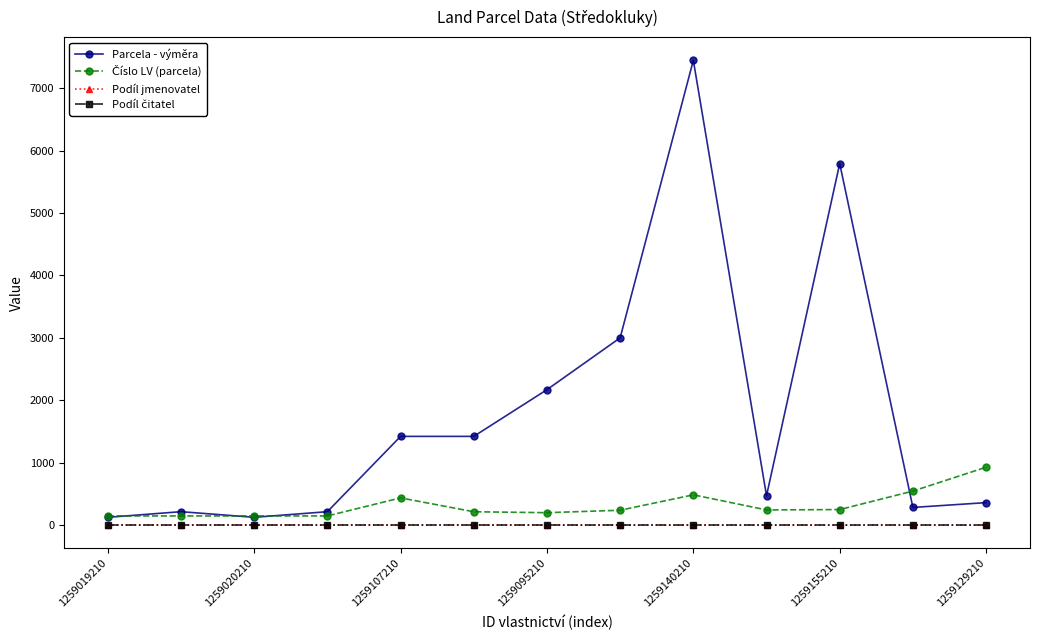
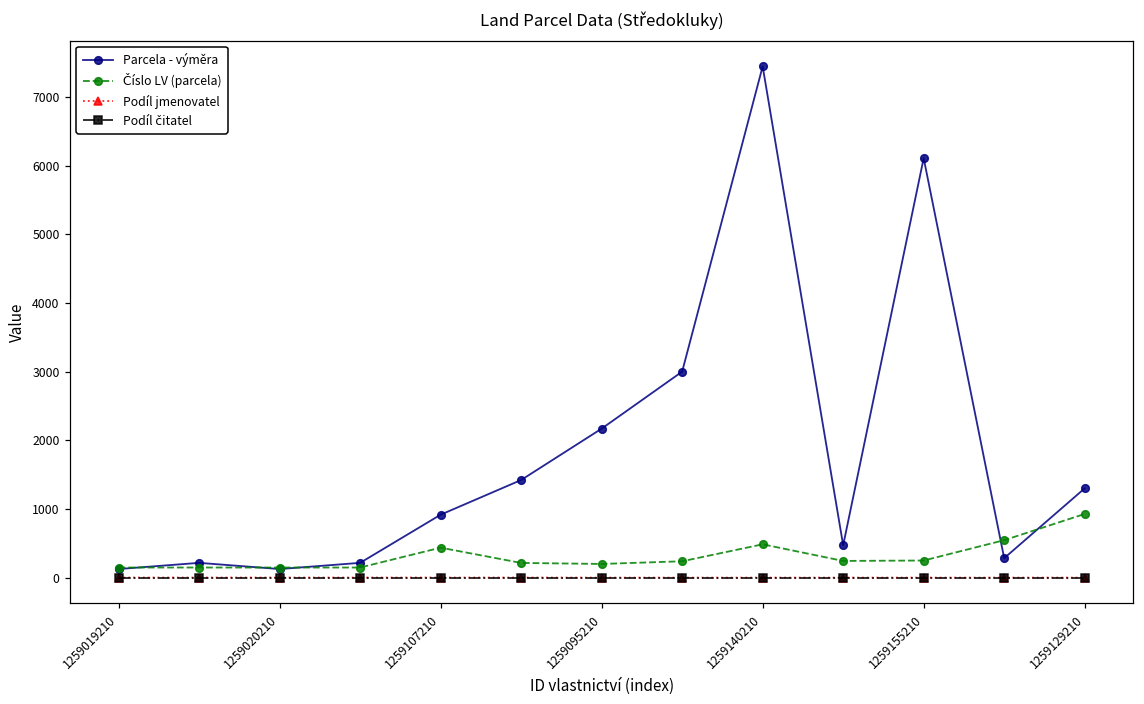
Parcela - výměra, 1259107210: 1400 -> 900
Parcela - výměra, 1259155210: 5800 -> 6100
Parcela - výměra, 1259129210: 400 -> 1300
